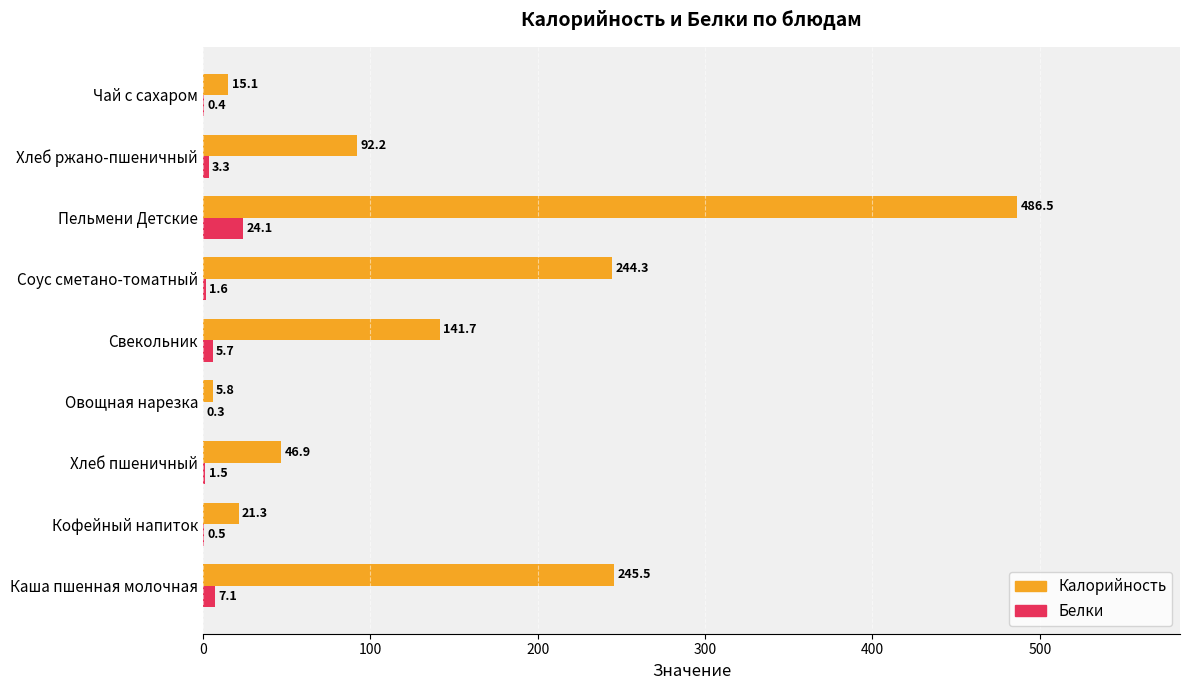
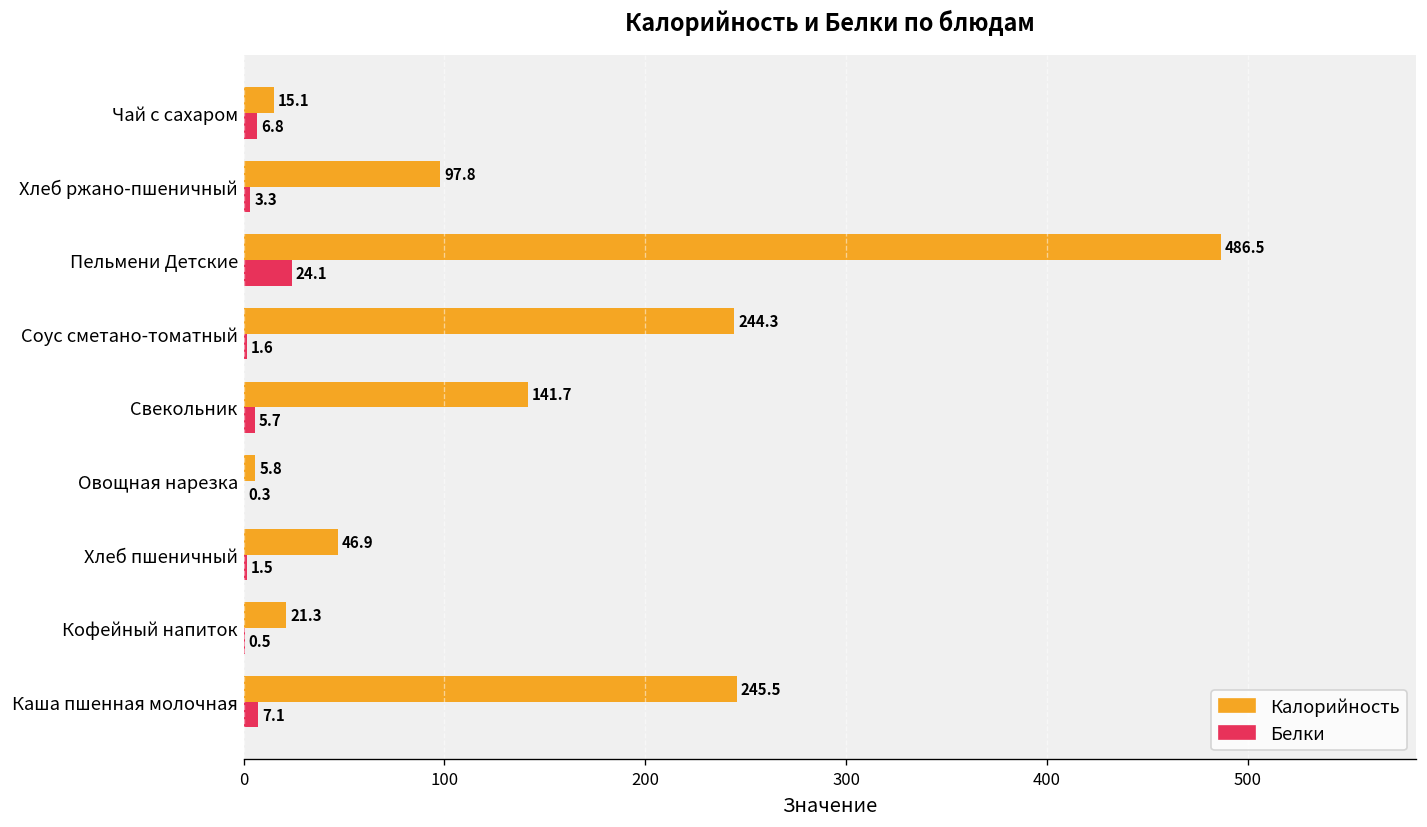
Белки, Чай с сахаром: 0.4 -> 6.8
Калорийность, Хлеб ржано-пшеничный: 92.2 -> 97.8
